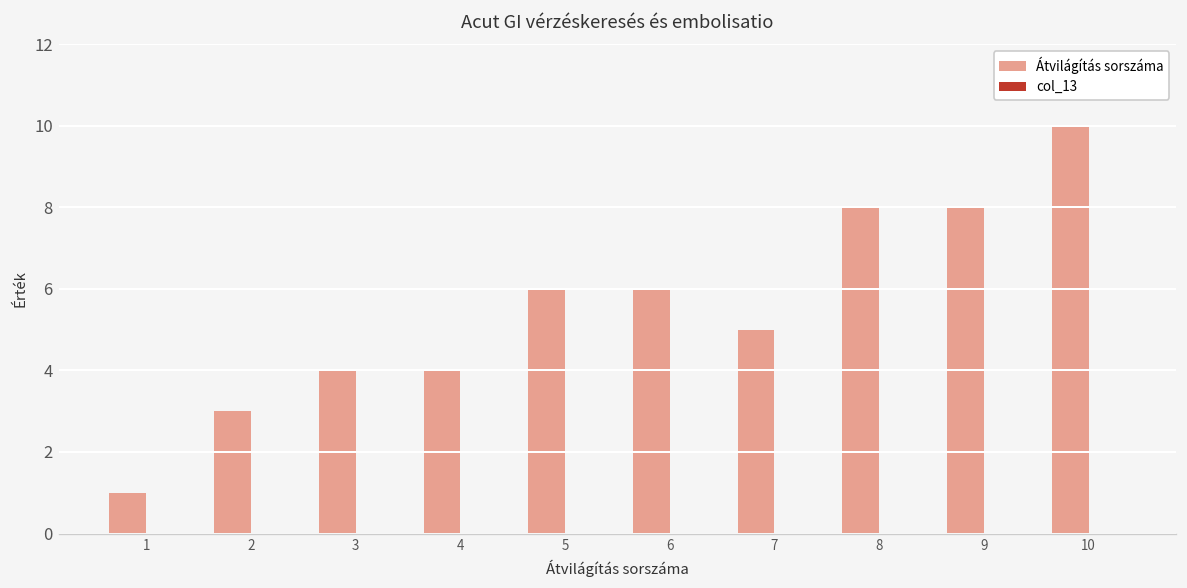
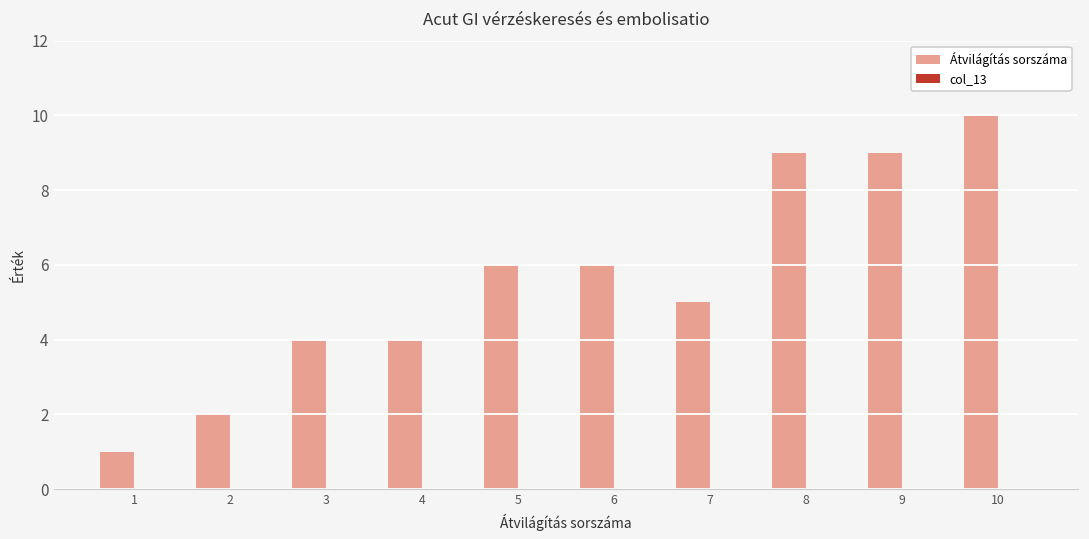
Átvilágítás sorszáma, 2: 3 -> 2
Átvilágítás sorszáma, 8: 8 -> 9
Átvilágítás sorszáma, 9: 8 -> 9
